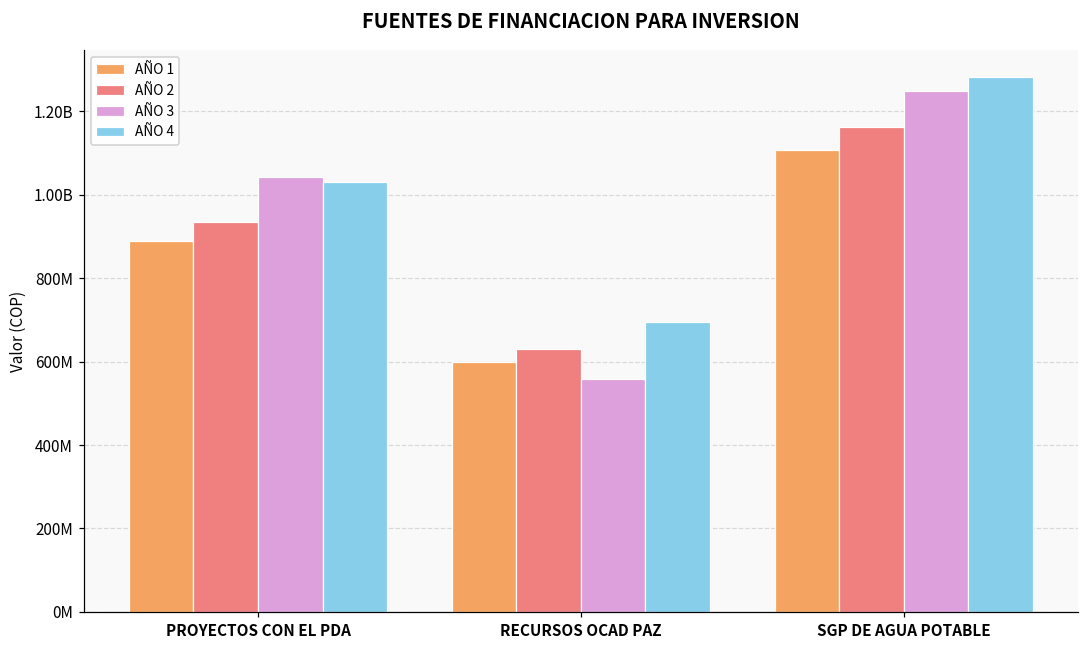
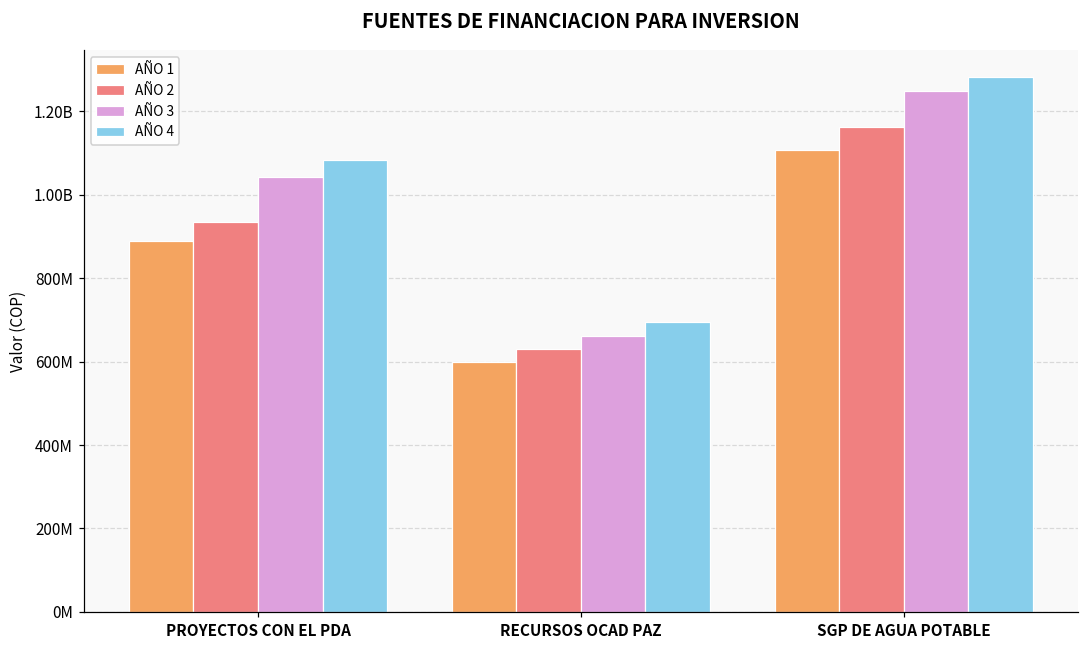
AÑO 4, PROYECTOS CON EL PDA: 1030000000 -> 1080000000
AÑO 3, RECURSOS OCAD PAZ: 560000000 -> 660000000
